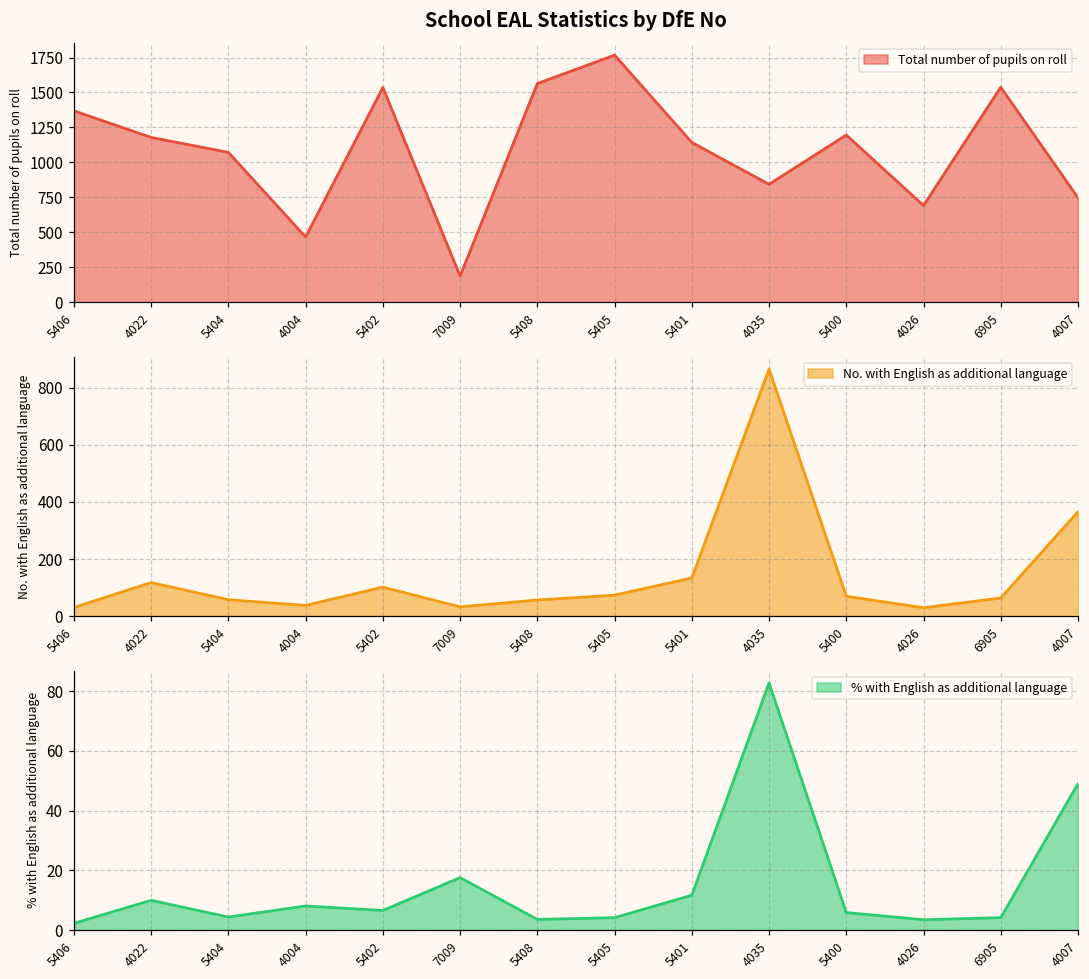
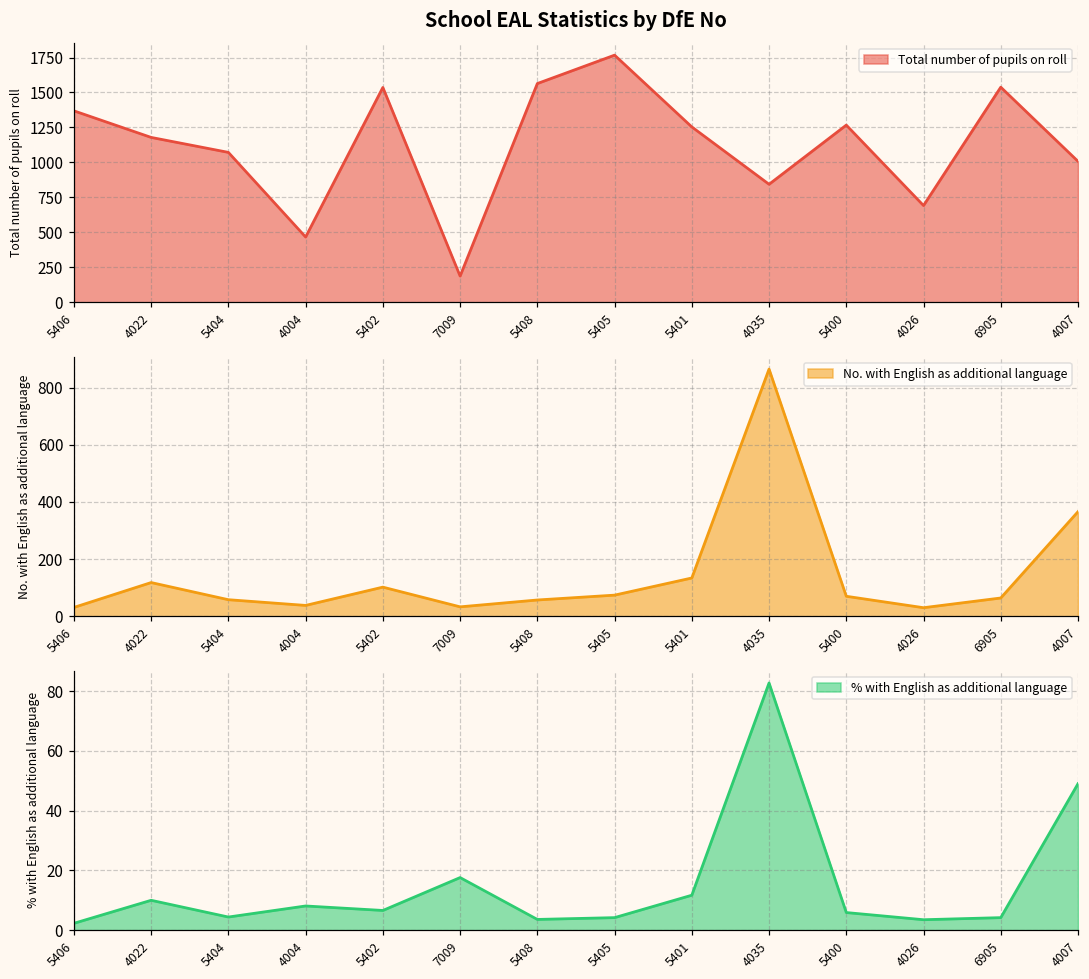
School EAL Statistics by DfE No, 5401: 1140 -> 1250
School EAL Statistics by DfE No, 5400: 1200 -> 1270
School EAL Statistics by DfE No, 4007: 750 -> 1010
